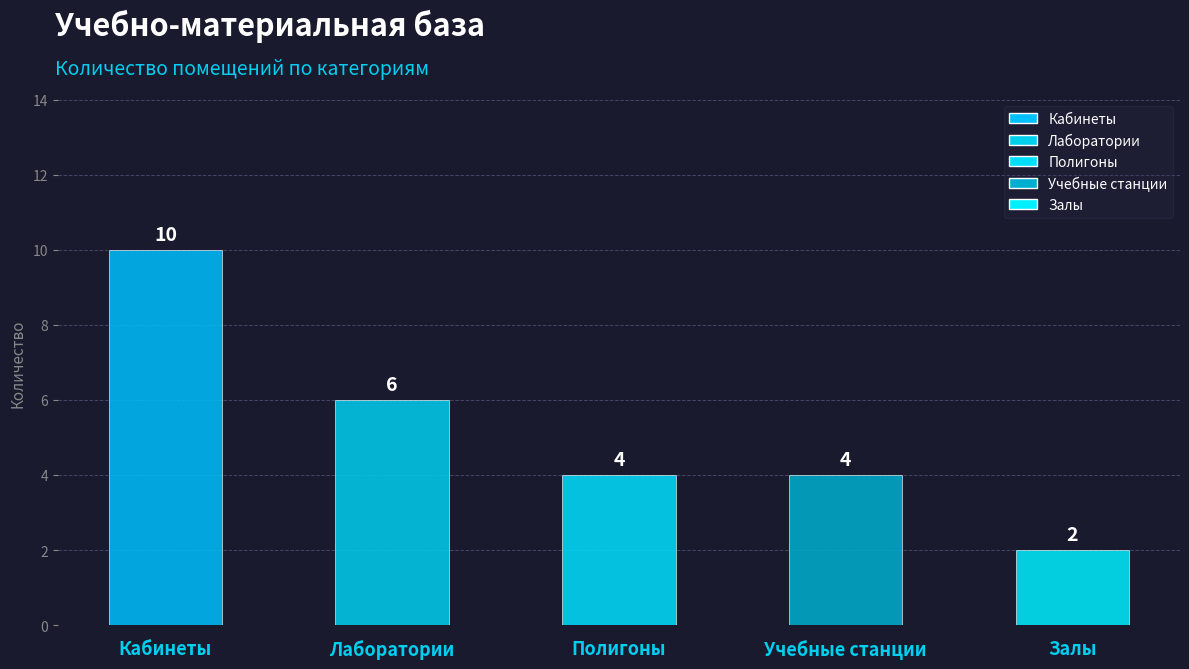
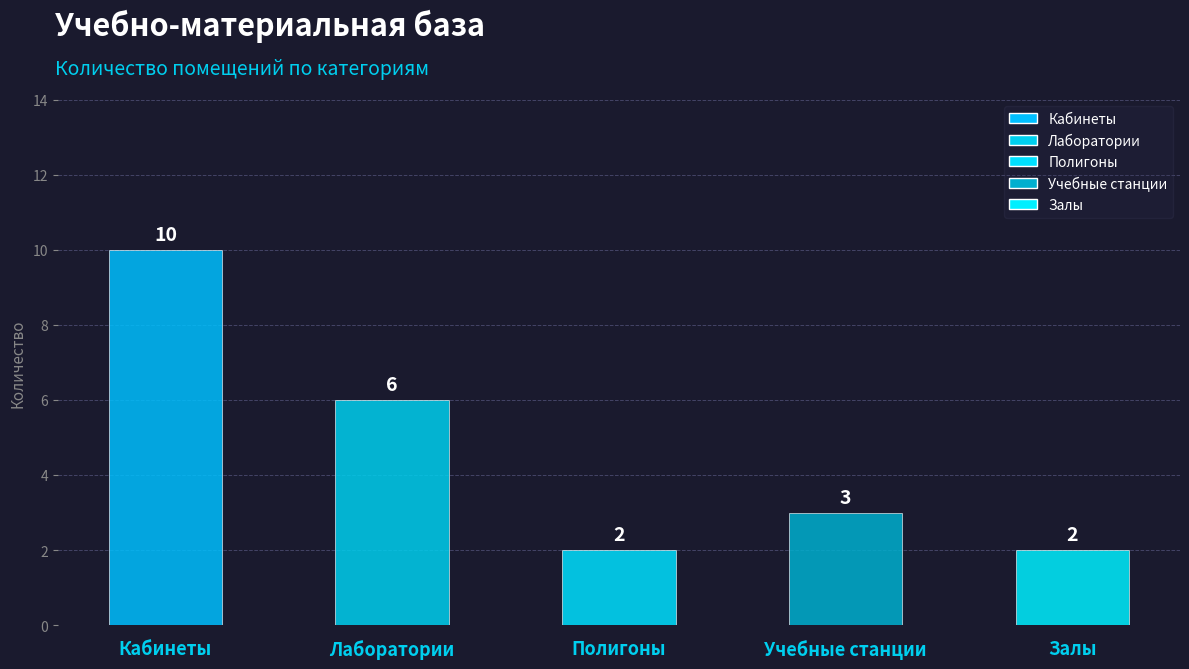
Полигоны: 4 -> 2
Учебные станции: 4 -> 3
